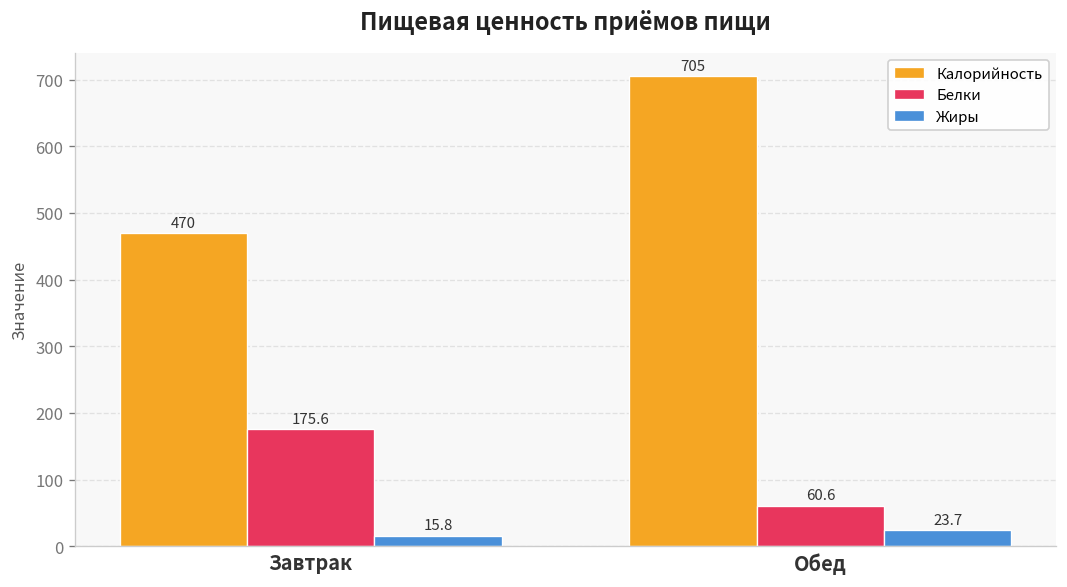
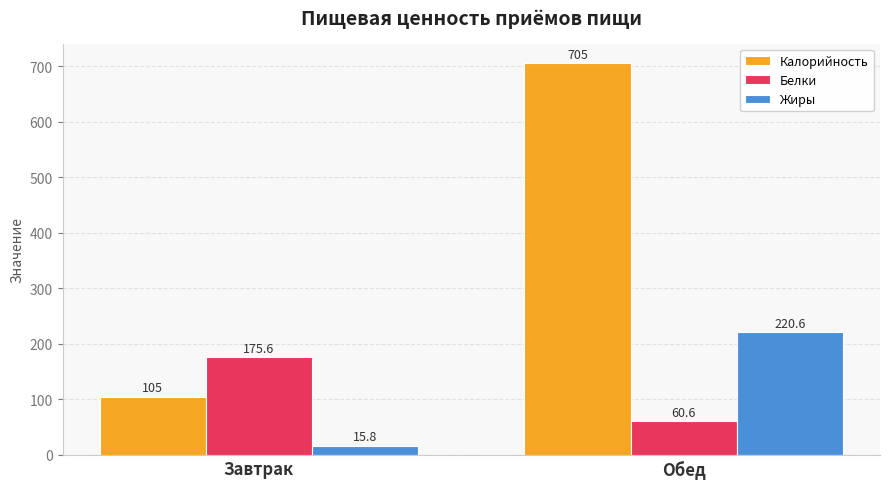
Калорийность, Завтрак: 470 -> 105
Жиры, Обед: 23.7 -> 220.6
